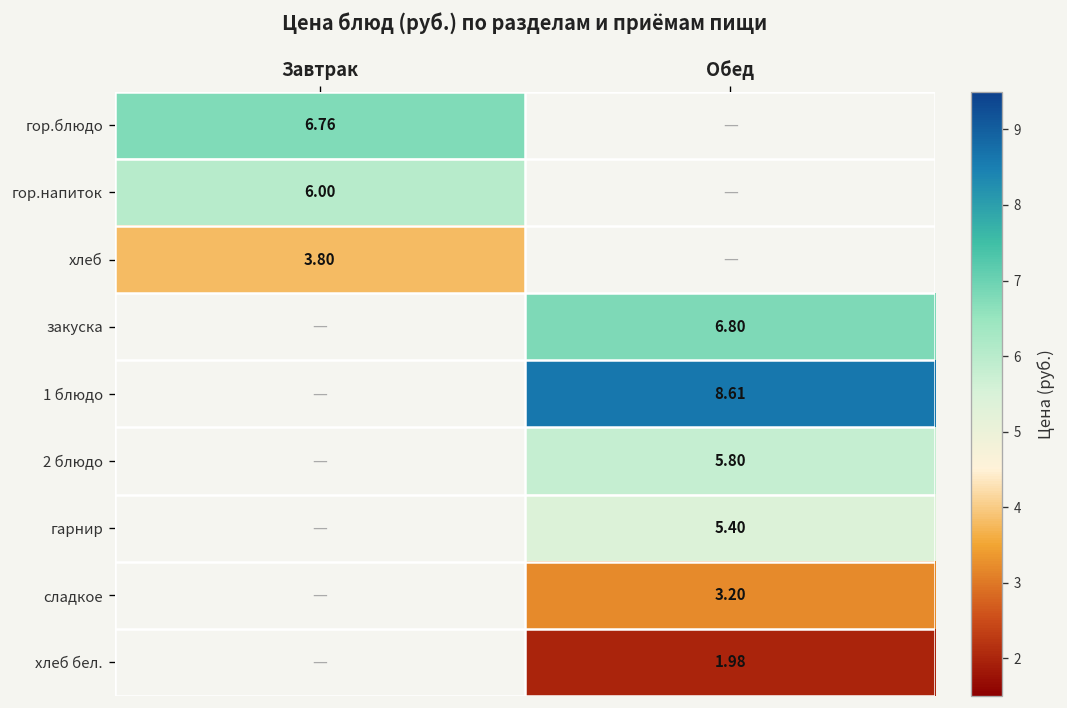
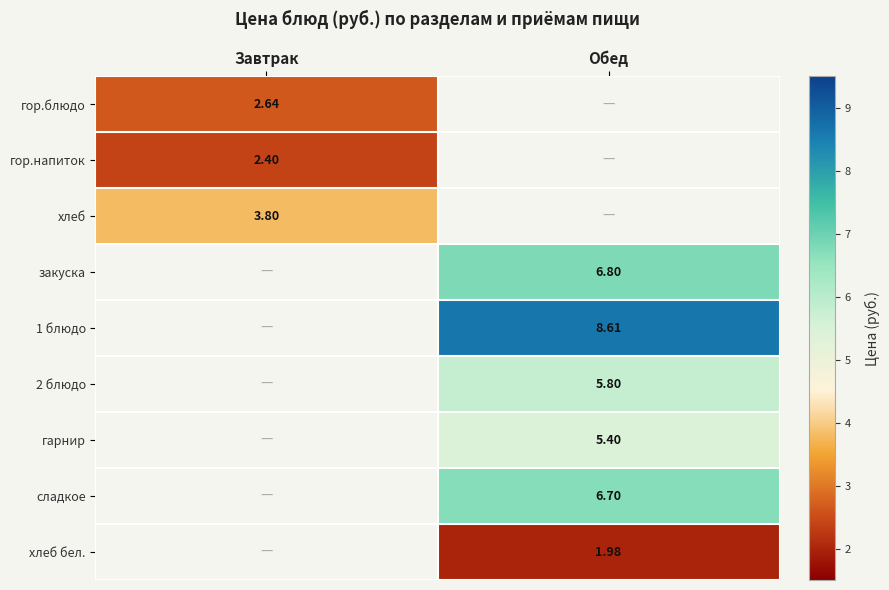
гор.блюдо, Завтрак: 6.76 -> 2.64
гор.напиток, Завтрак: 6.00 -> 2.40
сладкое, Обед: 3.20 -> 6.70
